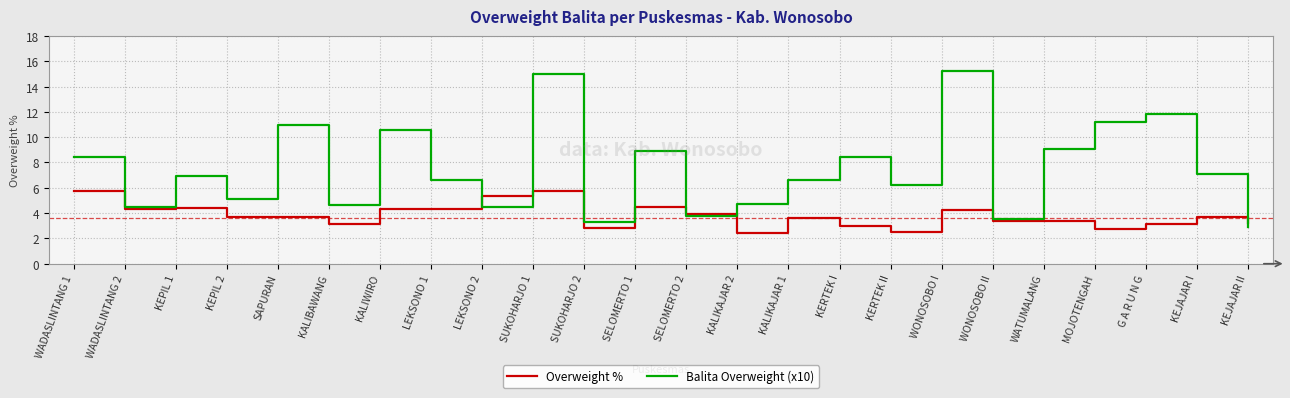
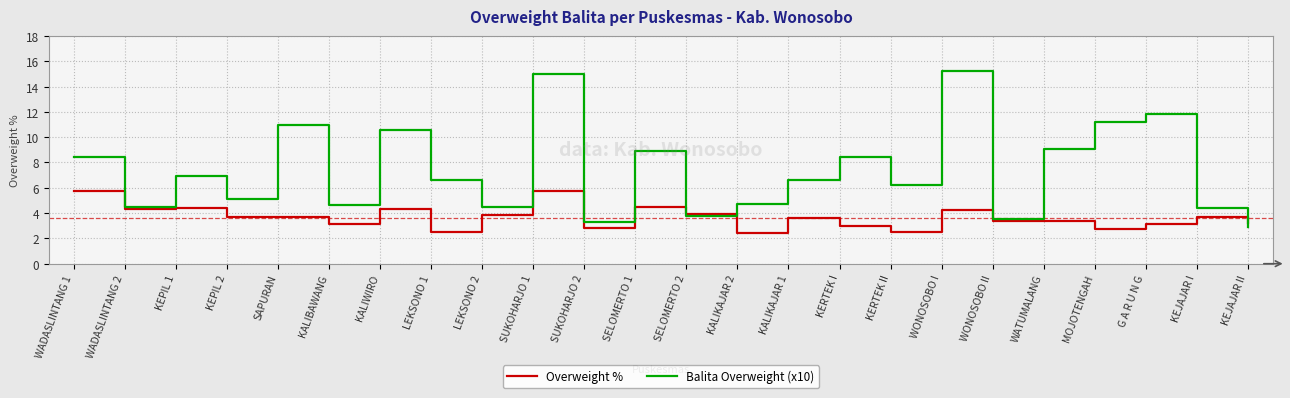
Overweight %, LEKSONO 1: 4.3 -> 2.5
Overweight %, LEKSONO 2: 5.4 -> 3.9
Balita Overweight (x10), KEJAJAR I: 7.1 -> 4.4
